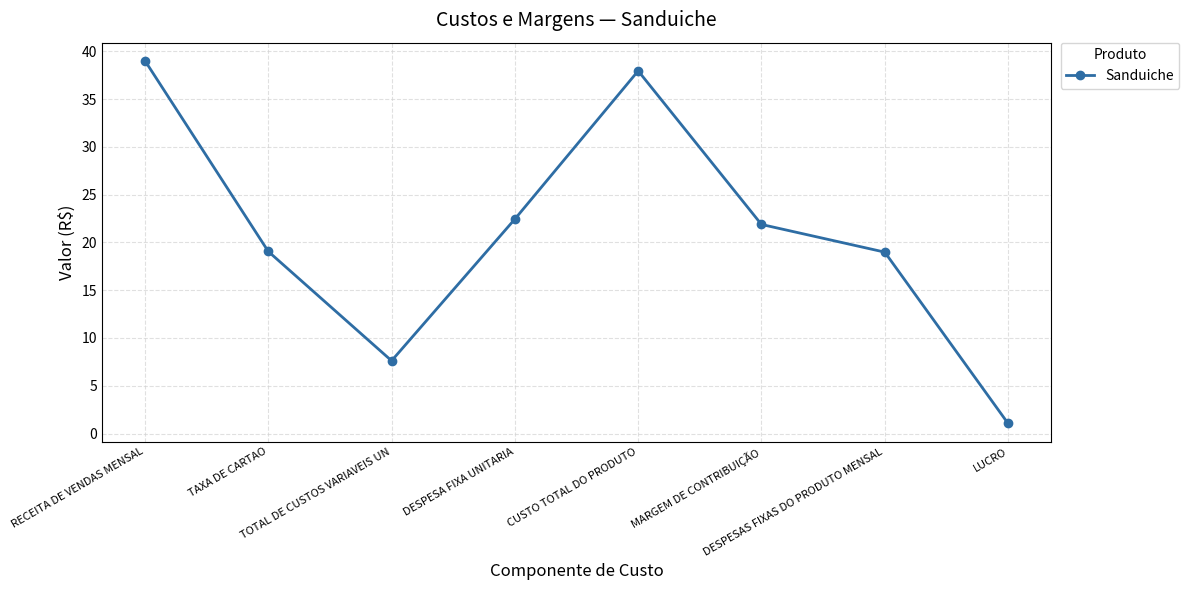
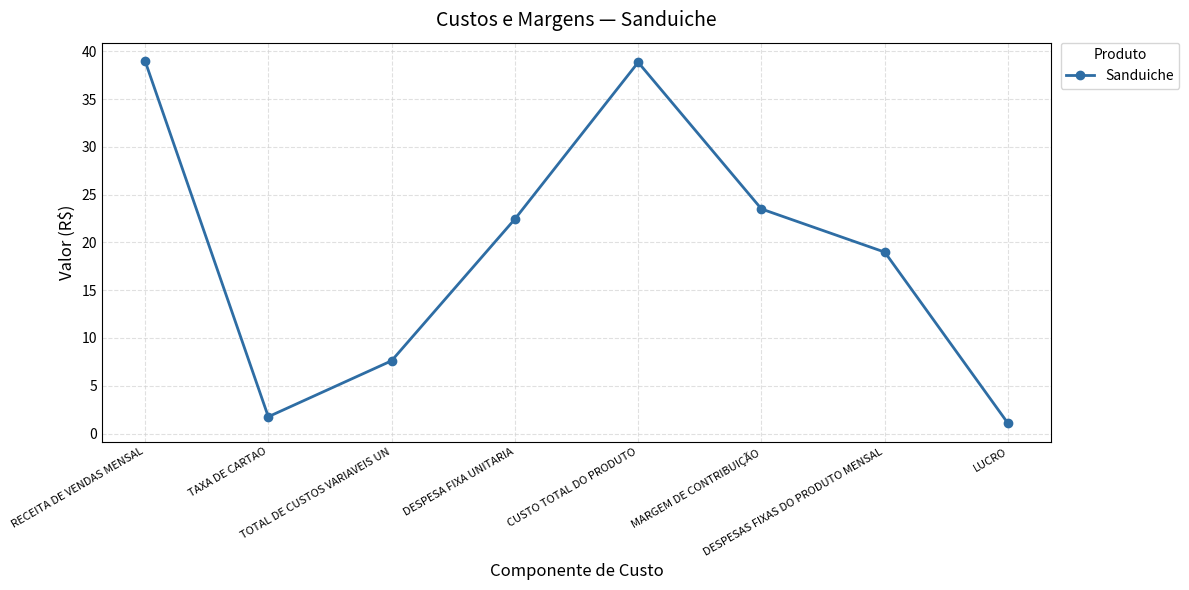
TAXA DE CARTAO: 19 -> 2
CUSTO TOTAL DO PRODUTO: 38 -> 39
MARGEM DE CONTRIBUIÇÃO: 22 -> 23
